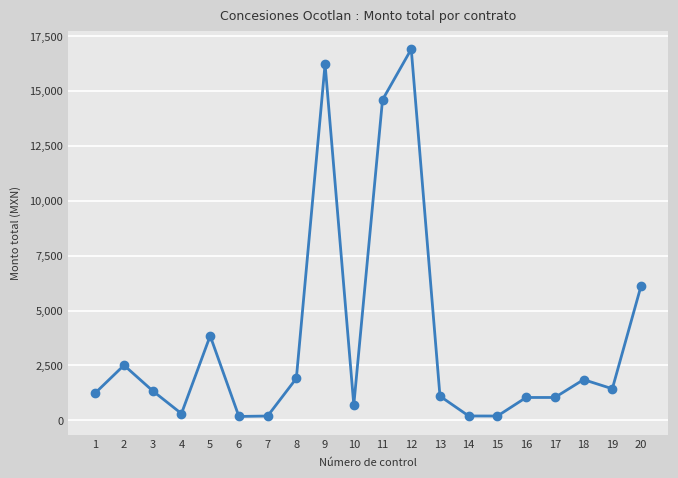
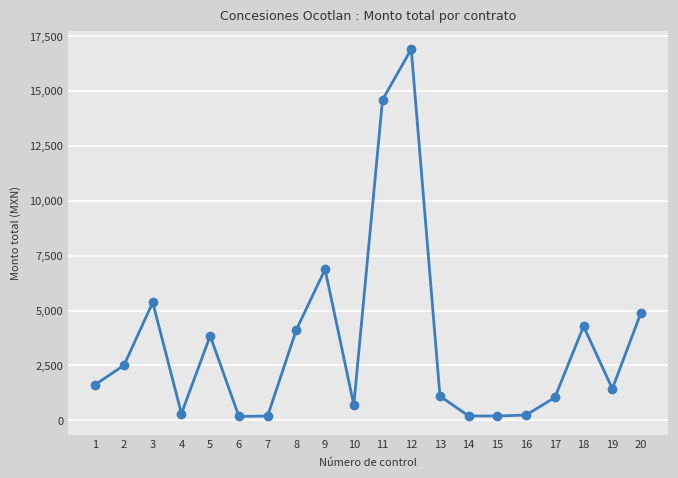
1: 1,200 -> 1,600
3: 1,300 -> 5,400
8: 1,900 -> 4,100
9: 16,200 -> 6,900
16: 1,000 -> 200
18: 1,900 -> 4,300
20: 6,100 -> 4,900
